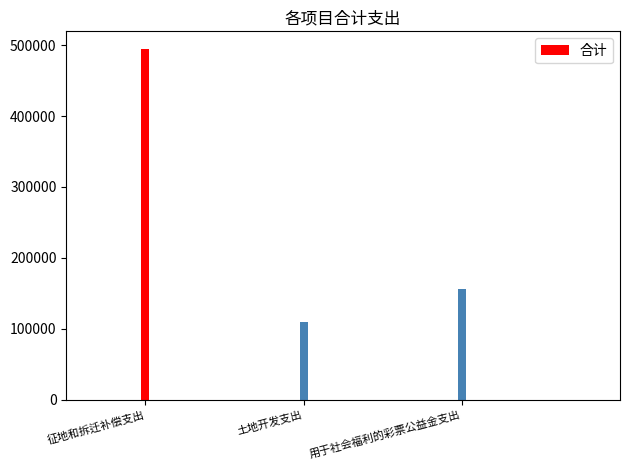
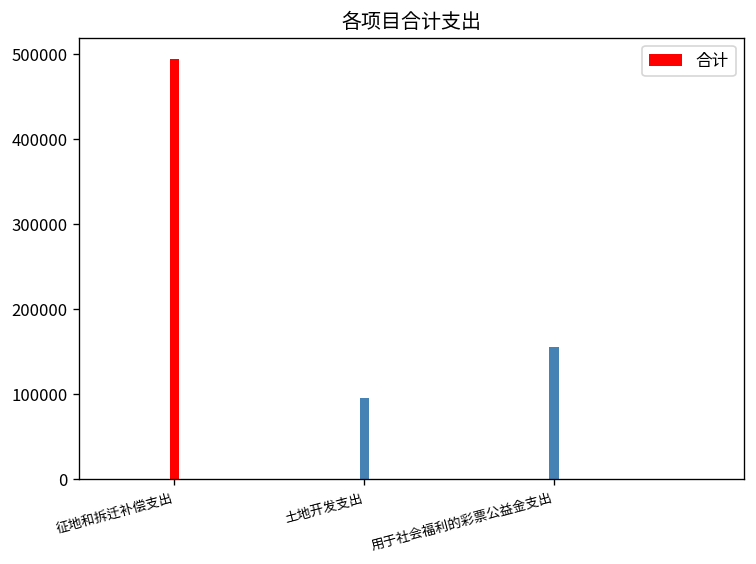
土地开发支出: 110000 -> 100000
